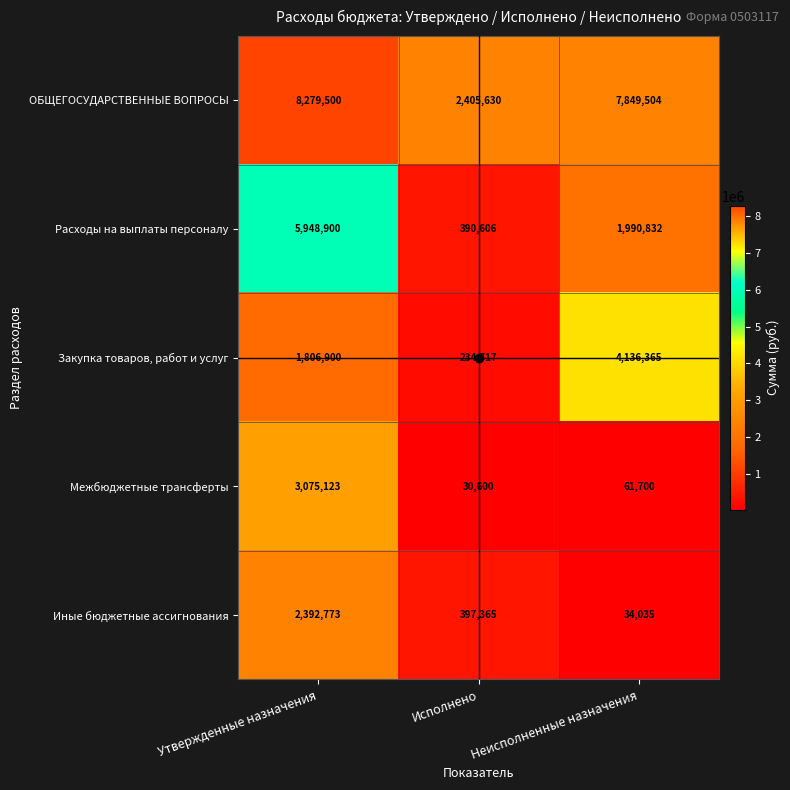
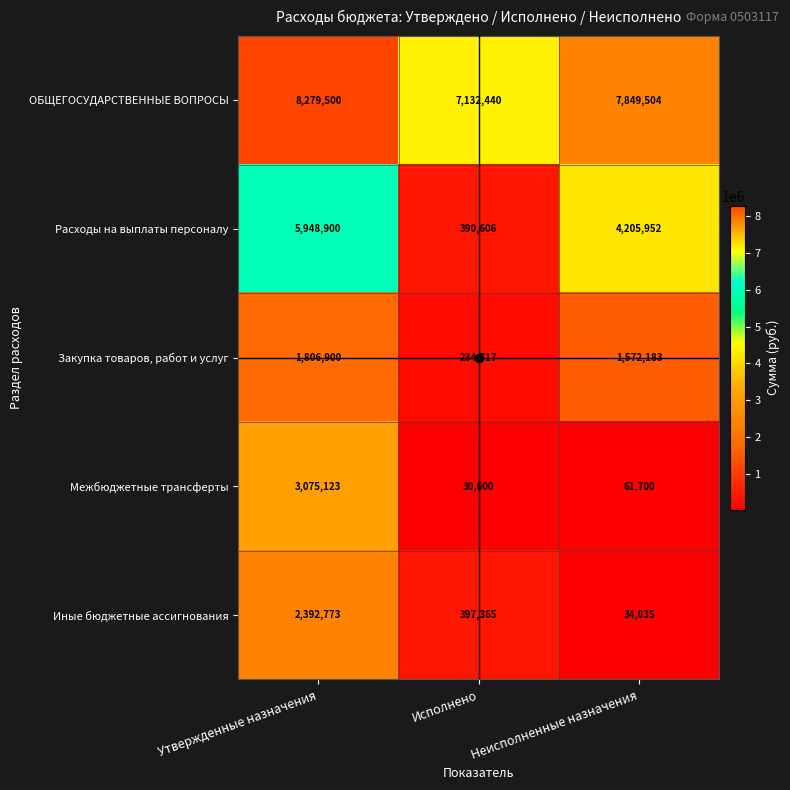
ОБЩЕГОСУДАРСТВЕННЫЕ ВОПРОСЫ, Исполнено: 2,405,630 -> 7,132,440
Расходы на выплаты персоналу, Неисполненные назначения: 1,990,832 -> 4,205,952
Закупка товаров, работ и услуг, Неисполненные назначения: 4,136,365 -> 1,572,183
